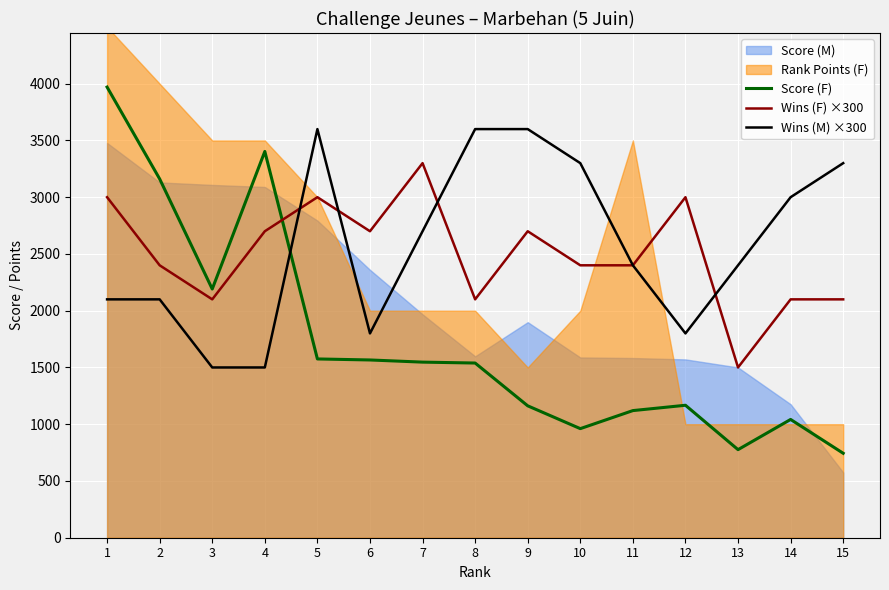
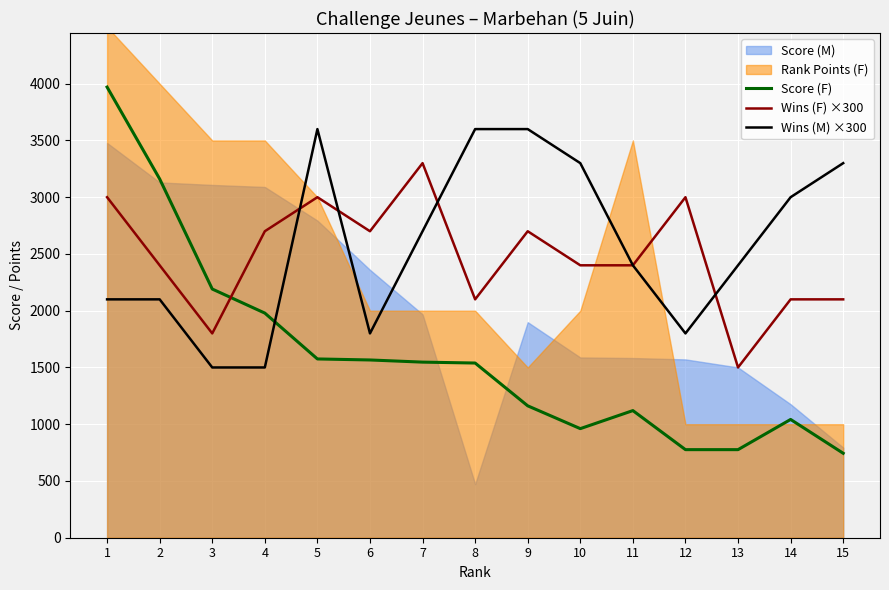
Wins (F) ×300, 3: 2100 -> 1800
Score (F), 4: 3400 -> 1980
Score (M), 8: 1600 -> 470
Score (F), 12: 1170 -> 780
Score (M), 15: 580 -> 790
